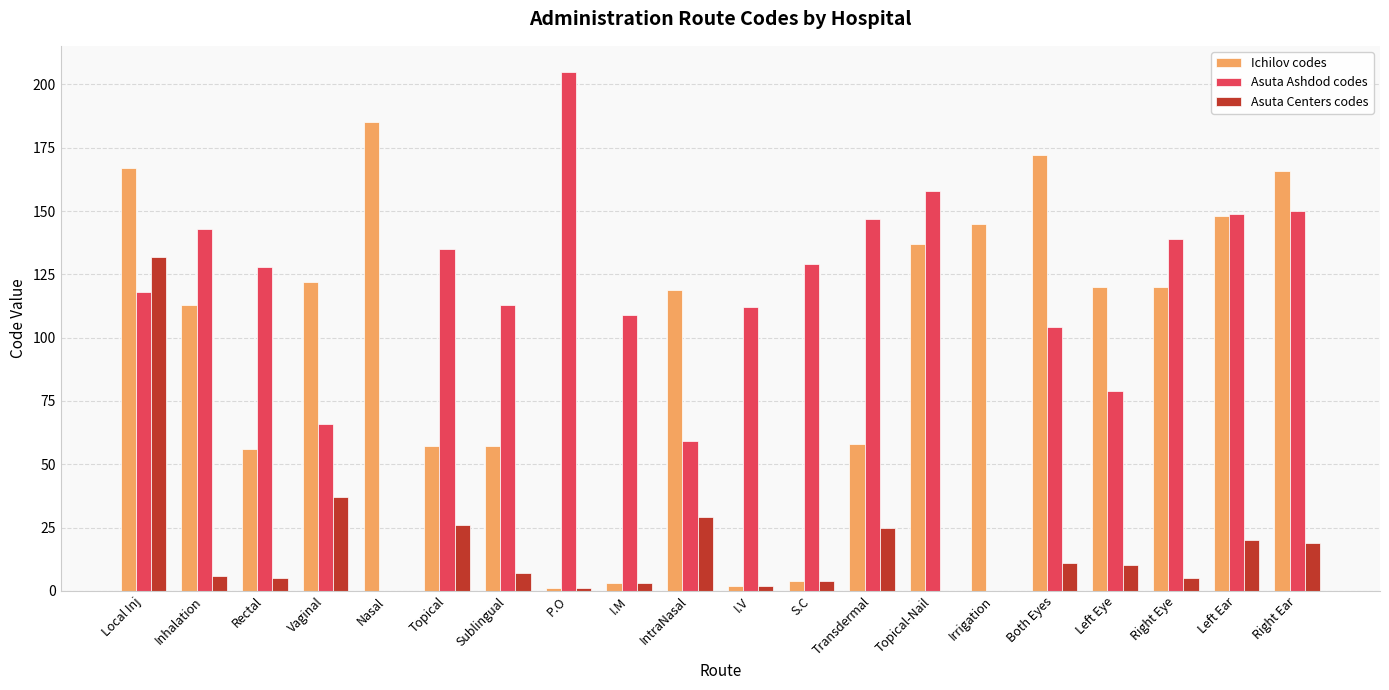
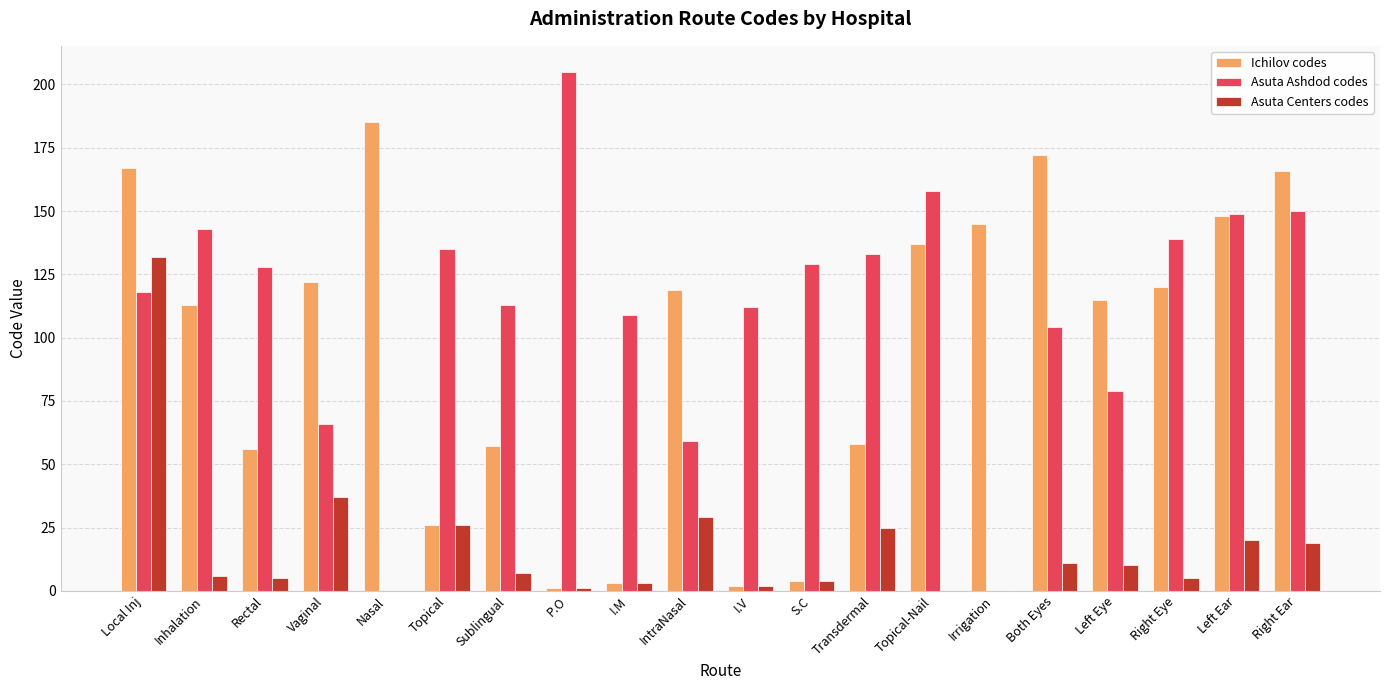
Ichilov codes, Topical: 57 -> 26
Asuta Ashdod codes, Transdermal: 147 -> 133
Ichilov codes, Left Eye: 120 -> 115
